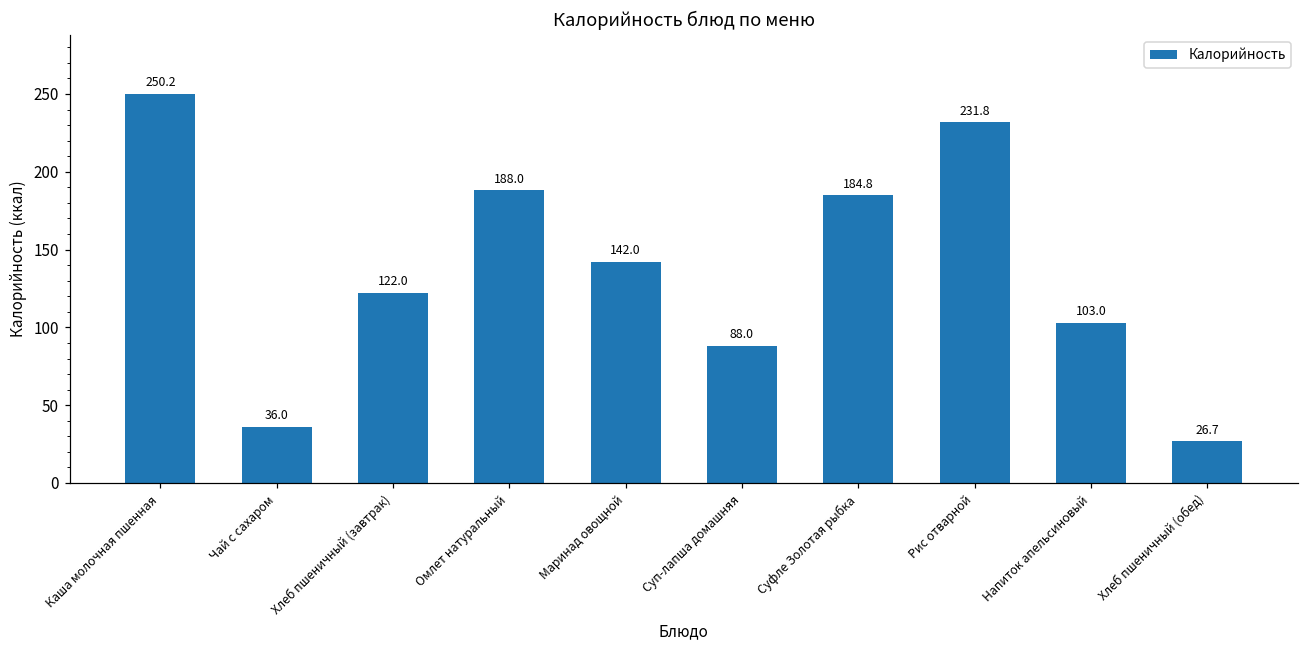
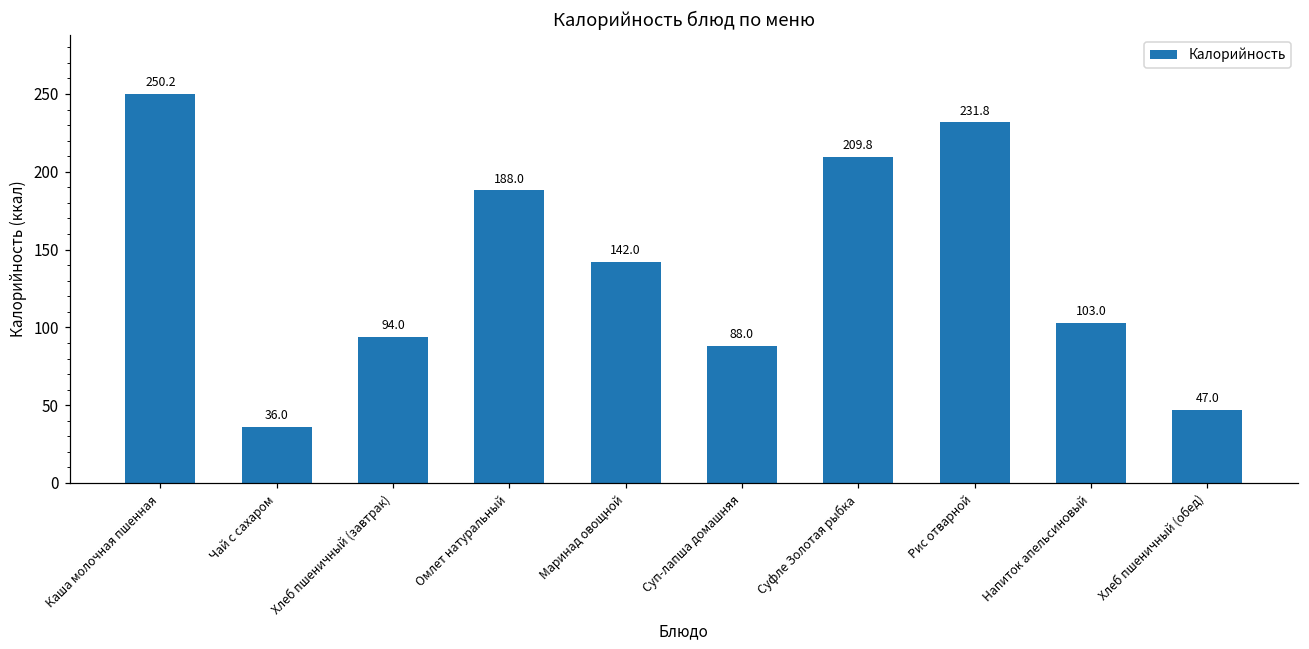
Хлеб пшеничный (завтрак): 122.0 -> 94.0
Суфле Золотая рыбка: 184.8 -> 209.8
Хлеб пшеничный (обед): 26.7 -> 47.0
